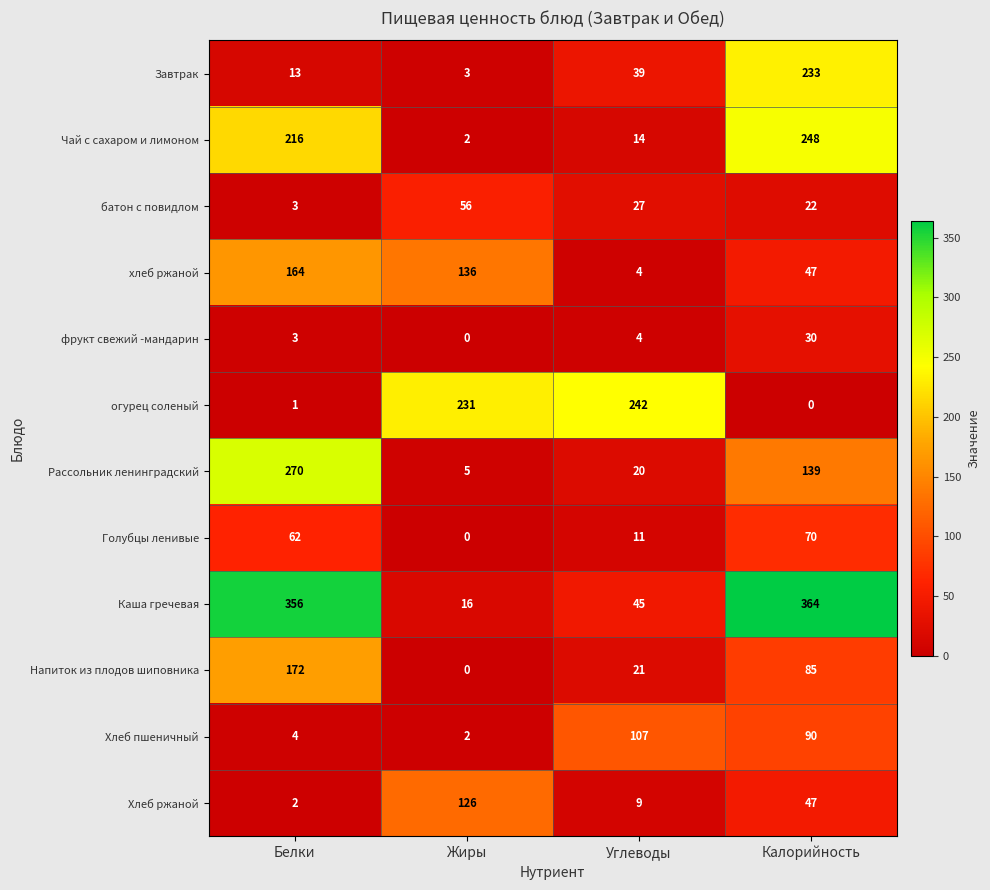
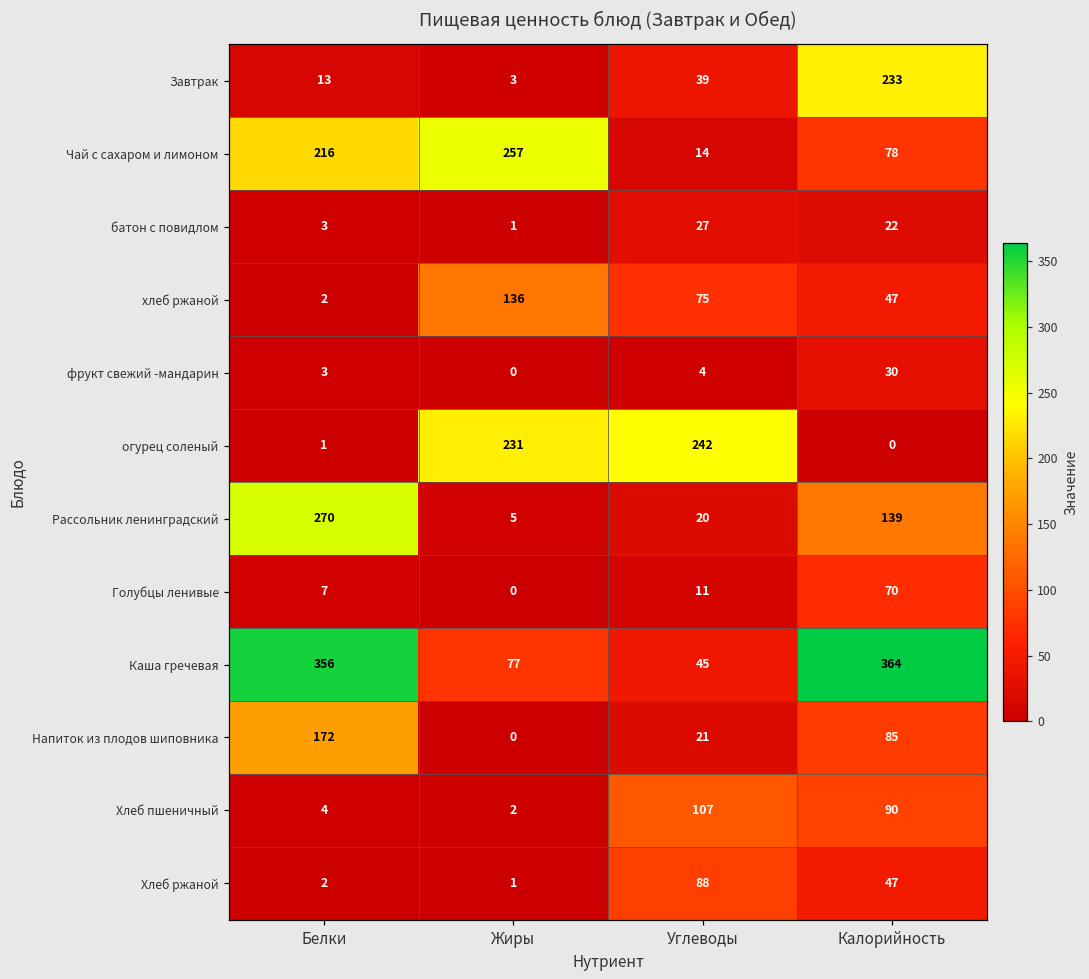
Чай с сахаром и лимоном, Жиры: 2 -> 257
Чай с сахаром и лимоном, Калорийность: 248 -> 78
батон с повидлом, Жиры: 56 -> 1
хлеб ржаной, Белки: 164 -> 2
хлеб ржаной, Углеводы: 4 -> 75
Голубцы ленивые, Белки: 62 -> 7
Каша гречевая, Жиры: 16 -> 77
Хлеб ржаной, Жиры: 126 -> 1
Хлеб ржаной, Углеводы: 9 -> 88
